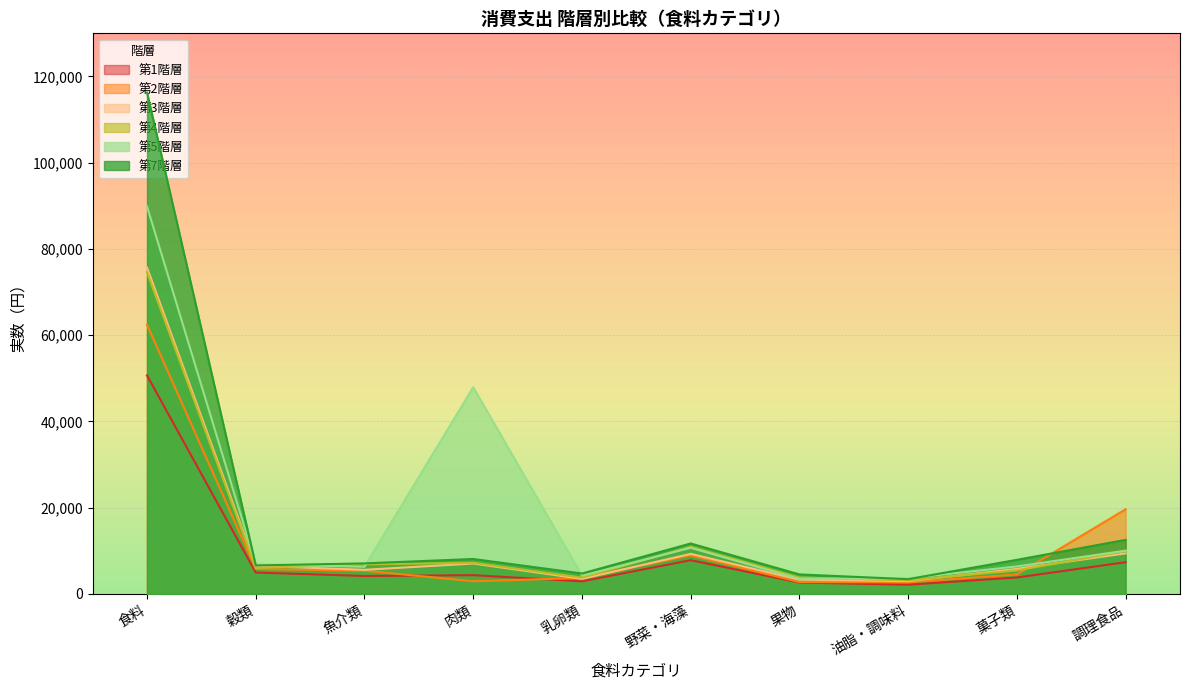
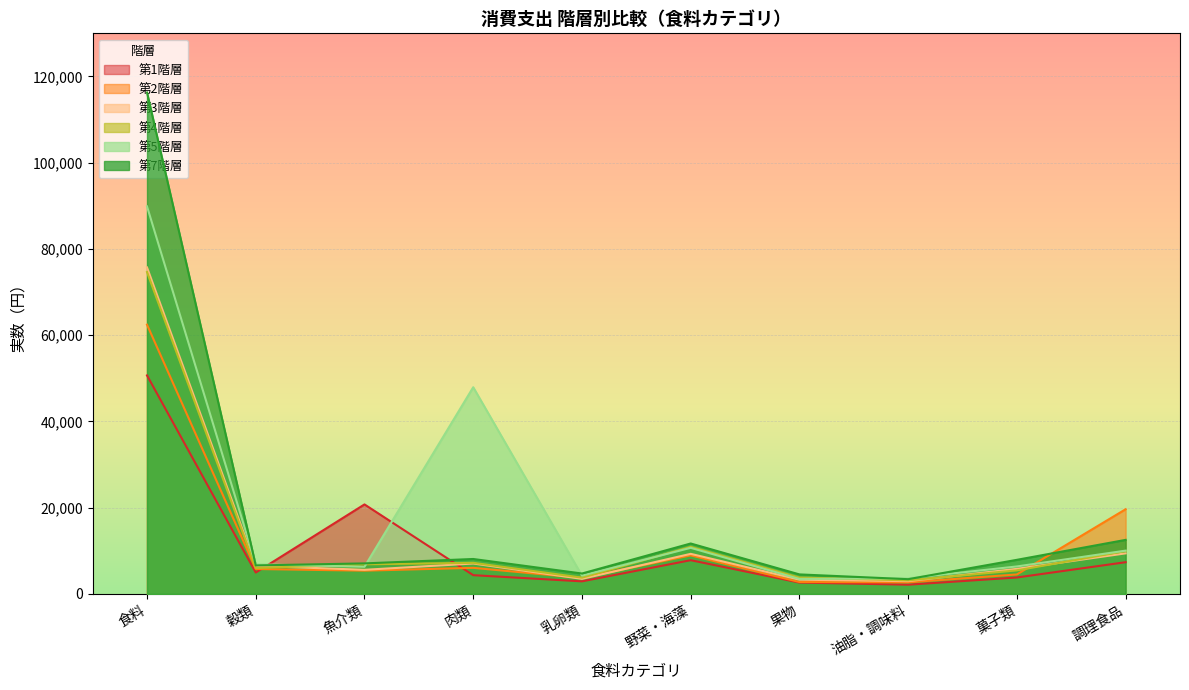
第1階層, 魚介類: 4,000 -> 21,000
第2階層, 肉類: 3,000 -> 6,000
